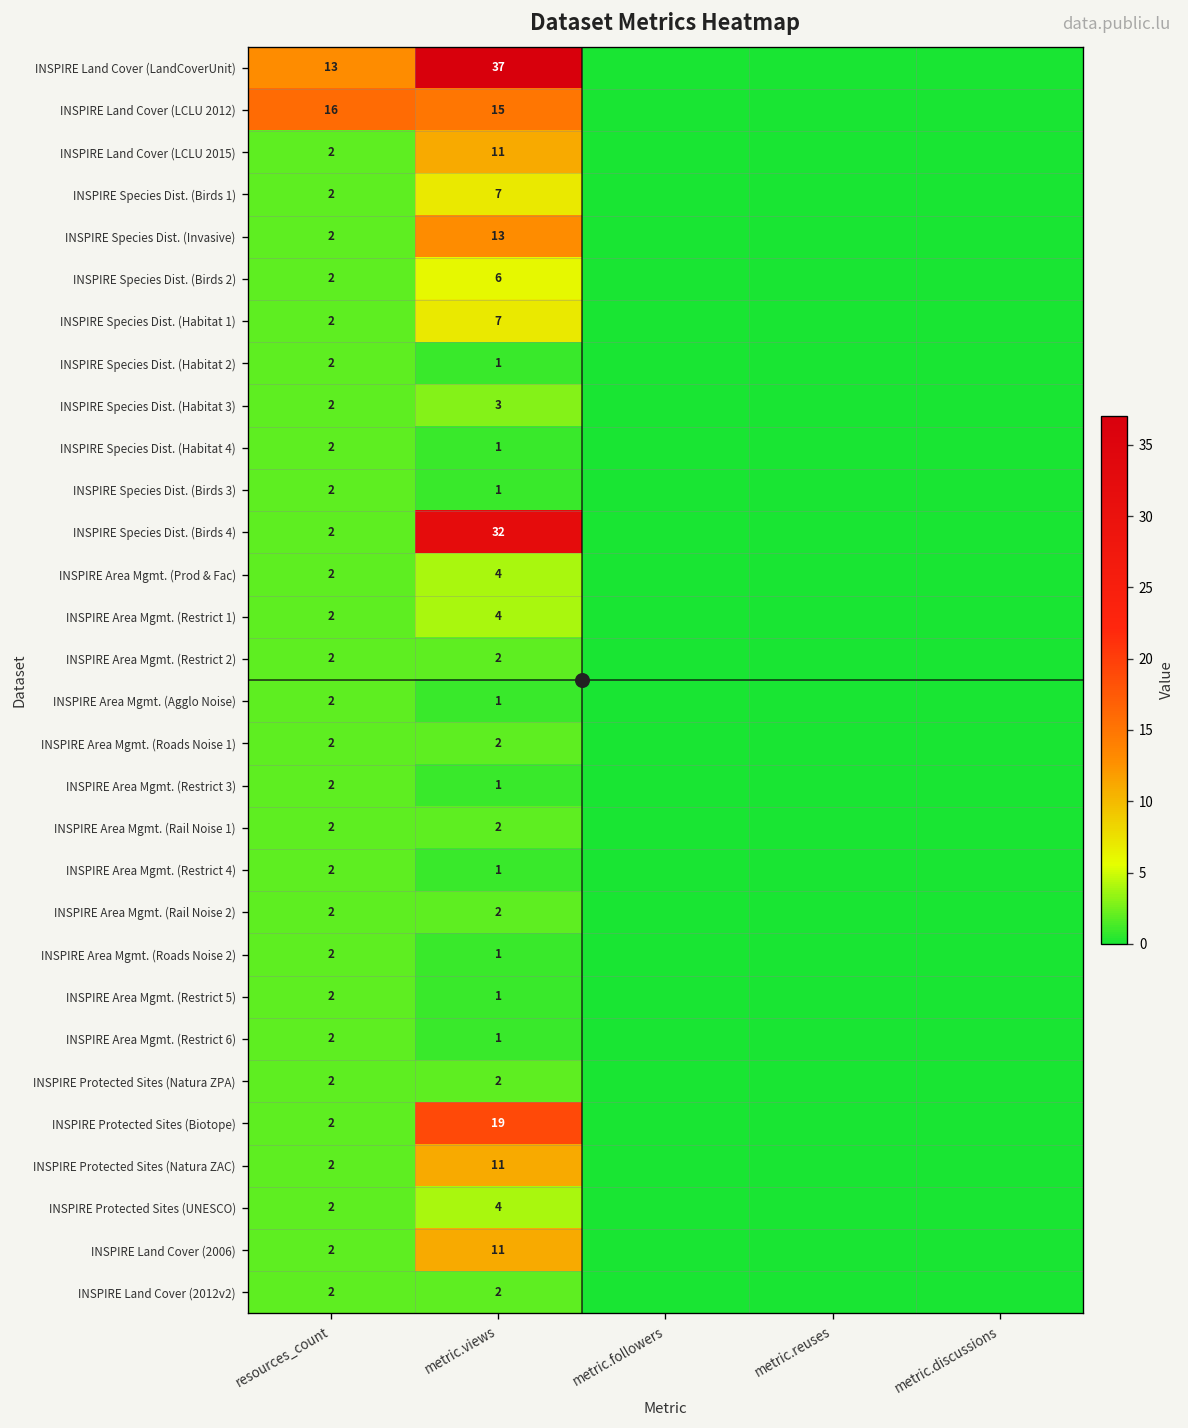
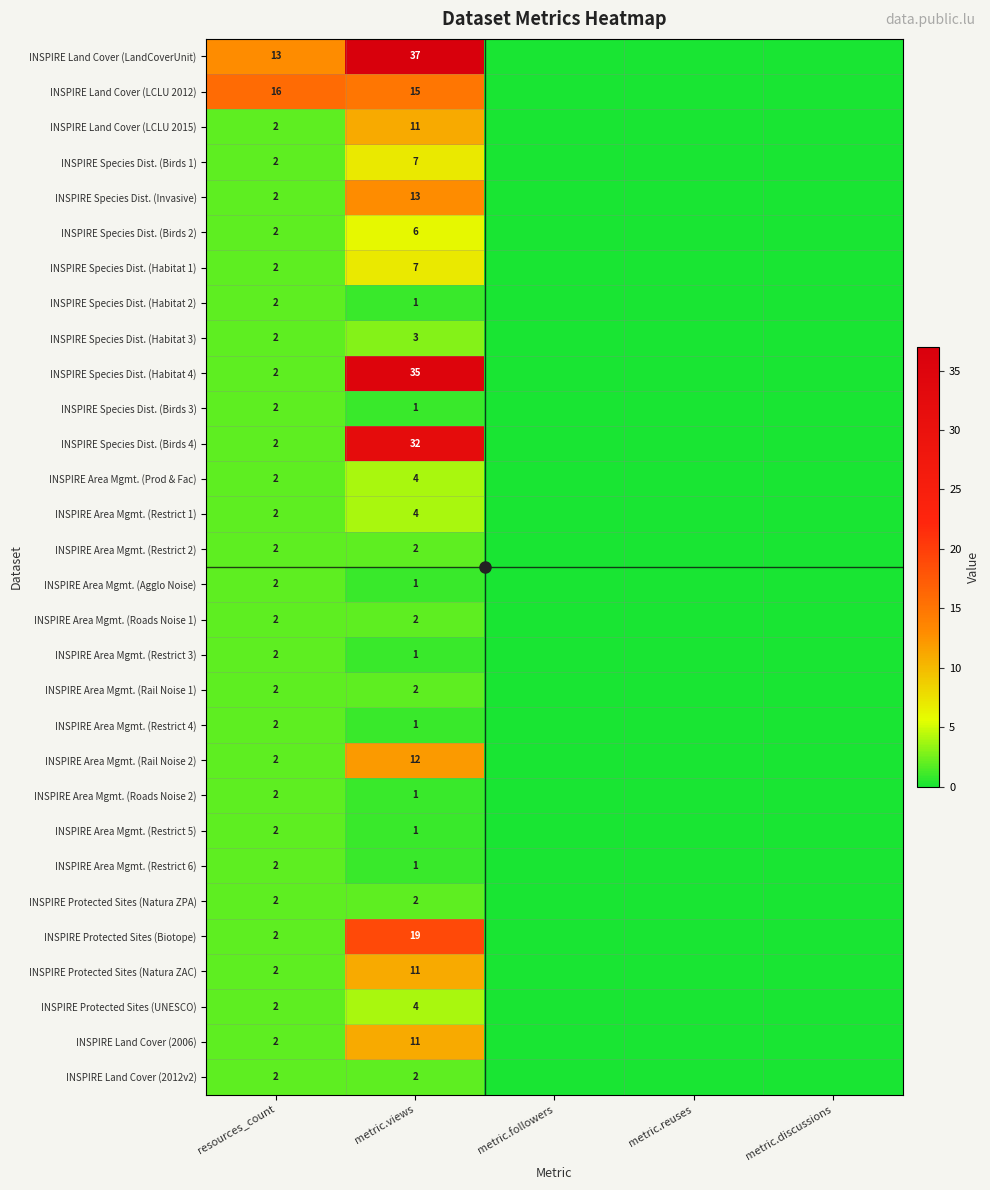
INSPIRE Species Dist. (Habitat 4), metric.views: 1 -> 35
INSPIRE Area Mgmt. (Rail Noise 2), metric.views: 2 -> 12
